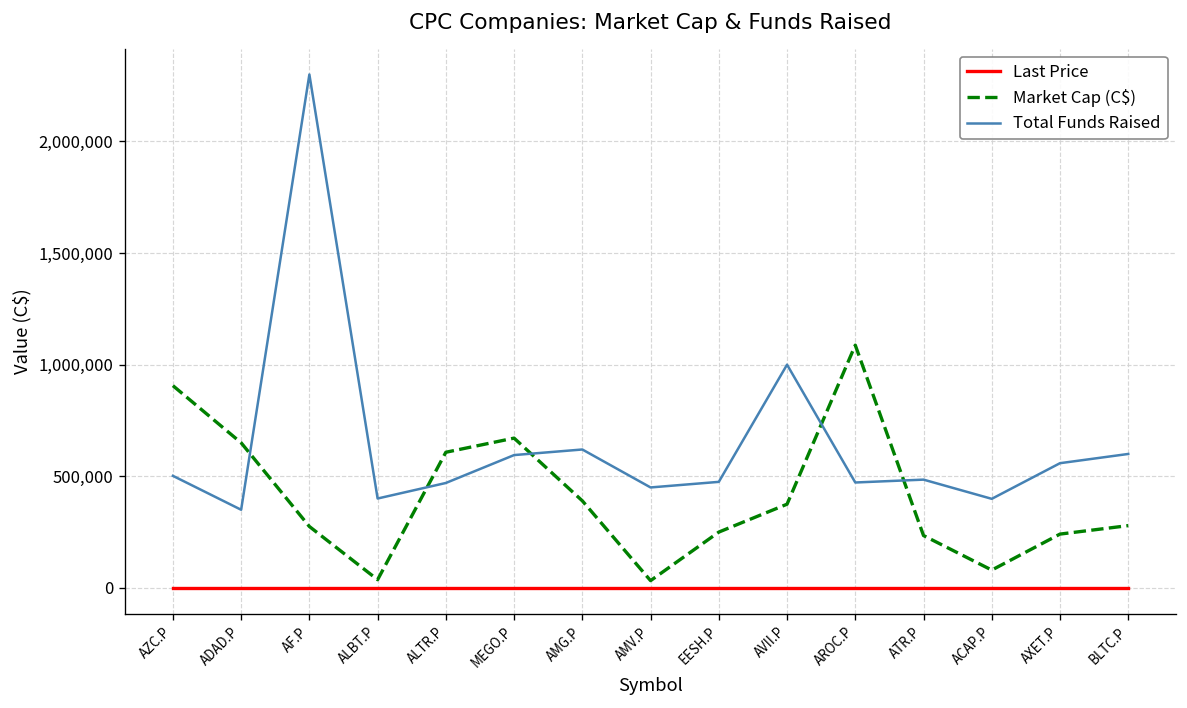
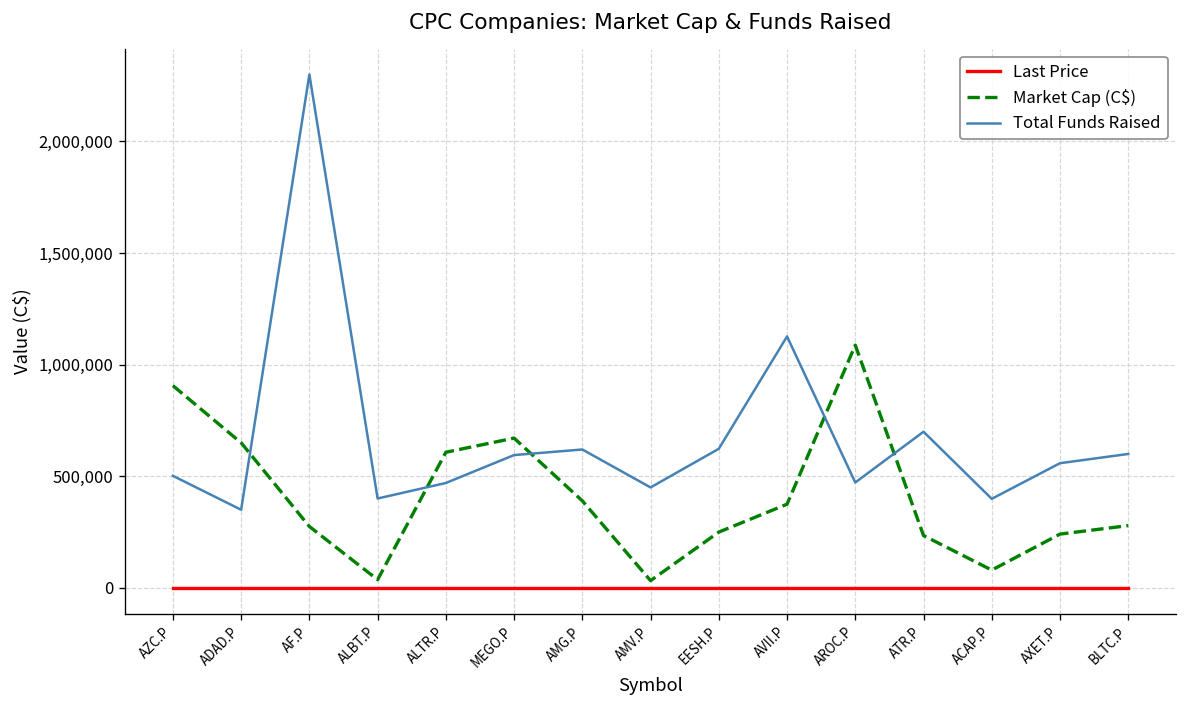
Total Funds Raised, EESH.P: 480,000 -> 620,000
Total Funds Raised, AVII.P: 1,000,000 -> 1,130,000
Total Funds Raised, ATR.P: 490,000 -> 700,000
